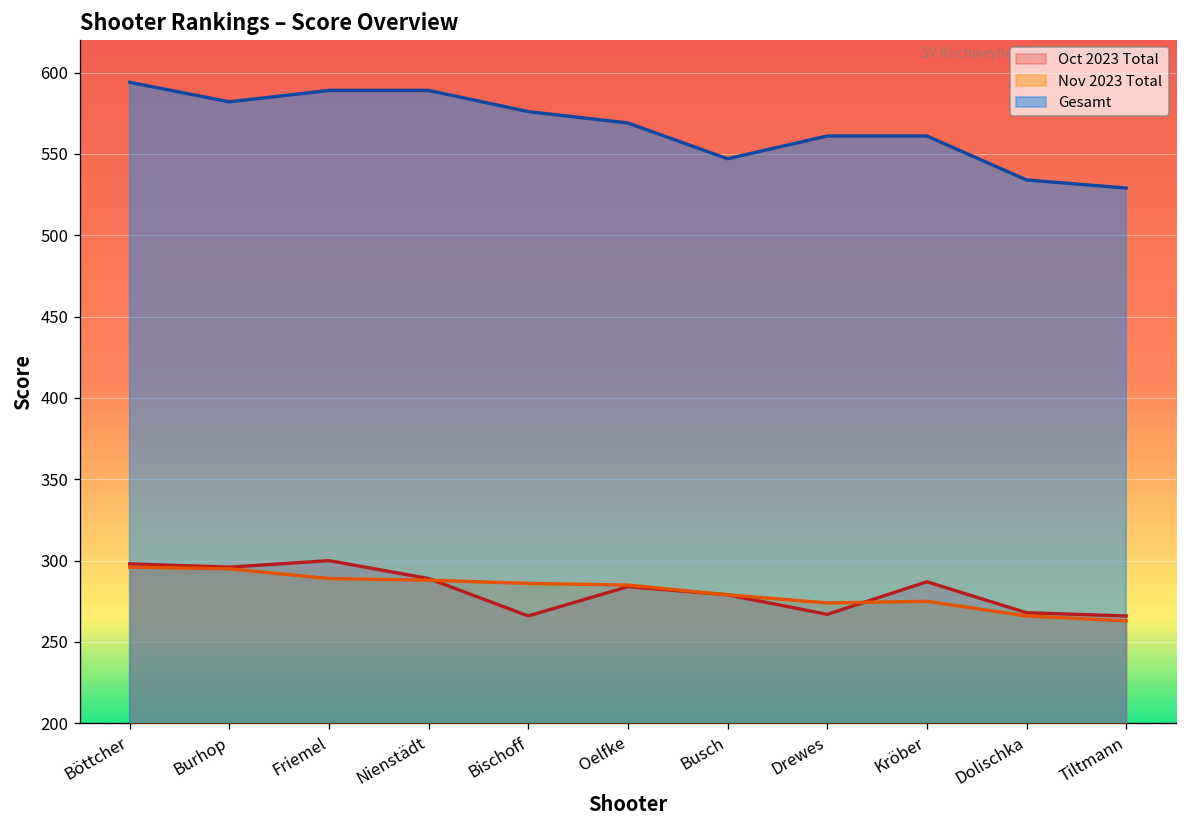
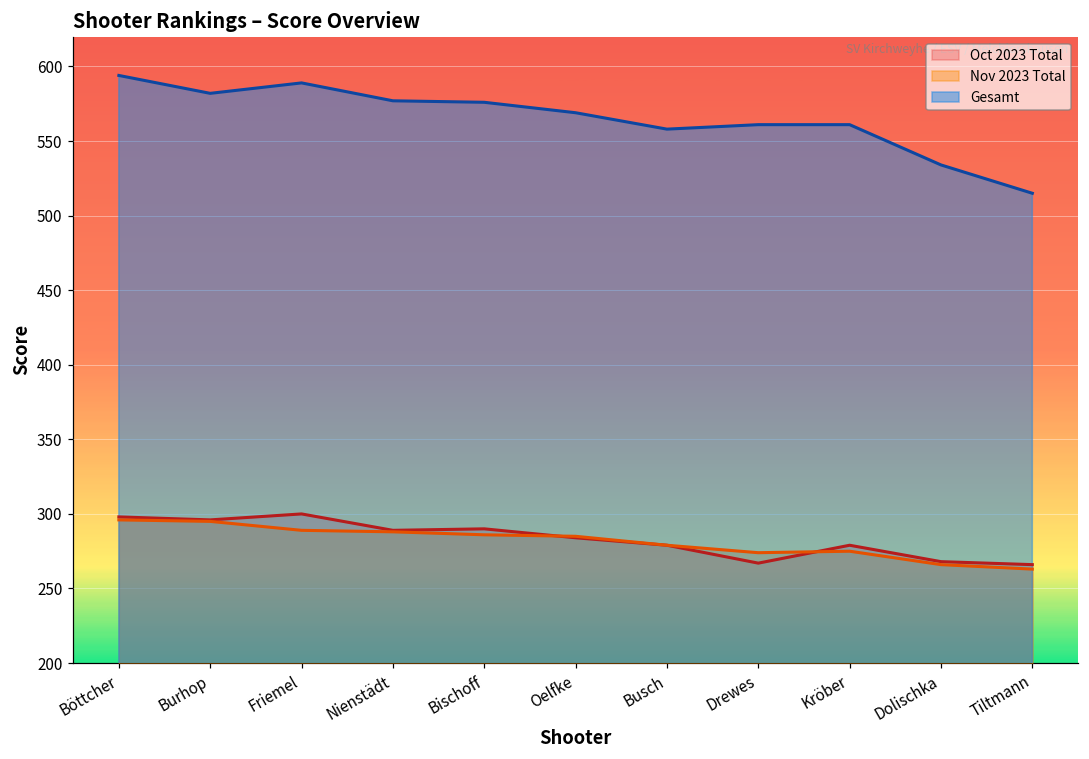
Gesamt, Nienstädt: 589 -> 577
Oct 2023 Total, Bischoff: 266 -> 290
Gesamt, Busch: 547 -> 558
Oct 2023 Total, Kröber: 287 -> 279
Gesamt, Tiltmann: 529 -> 515
